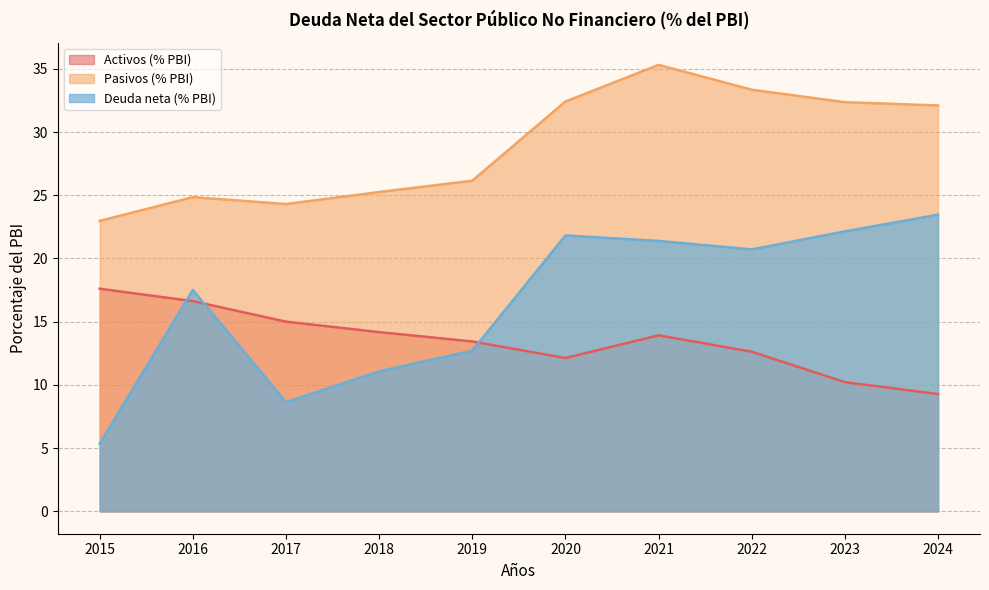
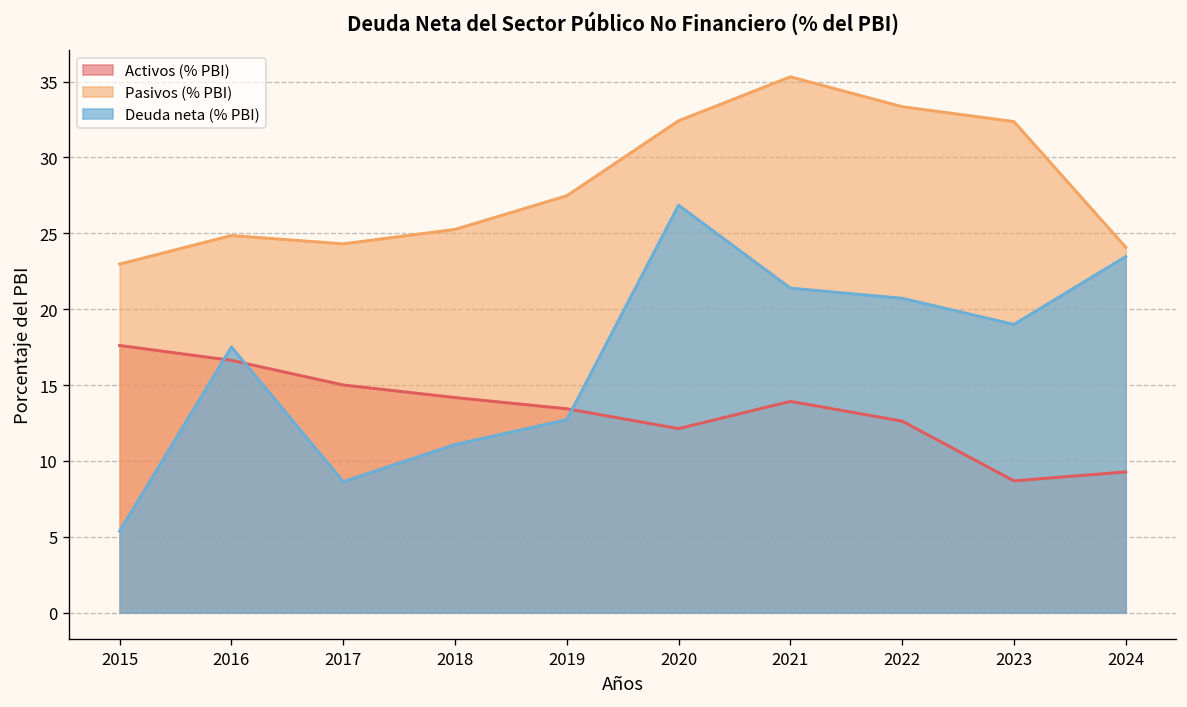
Pasivos (% PBI), 2019: 26.2 -> 27.5
Deuda neta (% PBI), 2020: 21.8 -> 26.9
Activos (% PBI), 2023: 10.2 -> 8.7
Deuda neta (% PBI), 2023: 22.1 -> 19.0
Pasivos (% PBI), 2024: 32.1 -> 24.1
